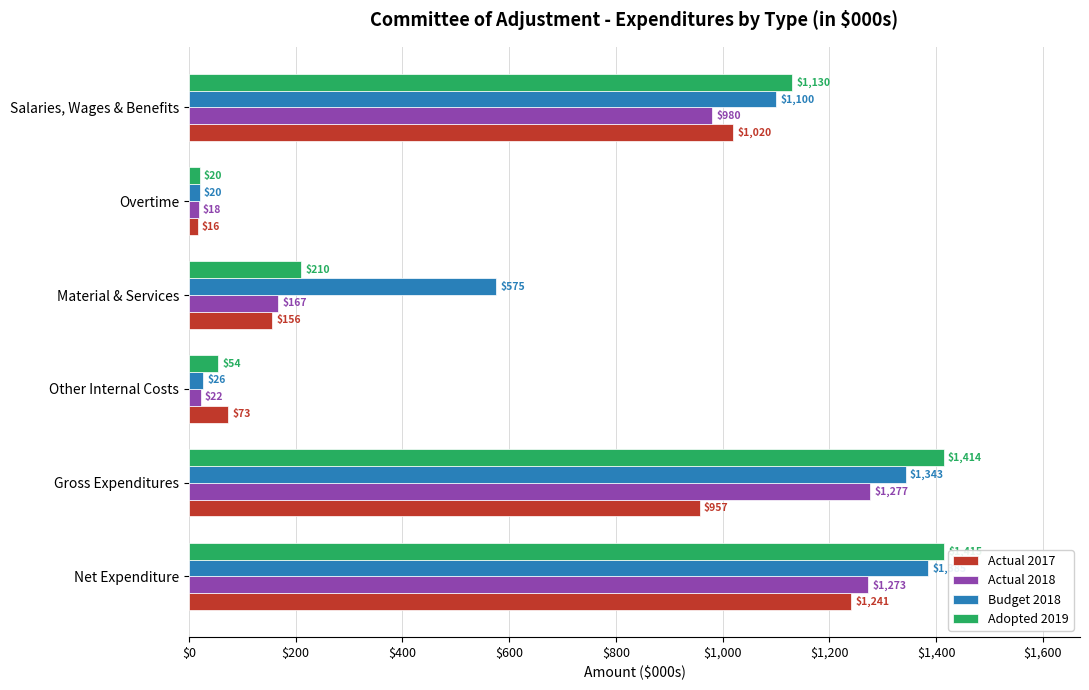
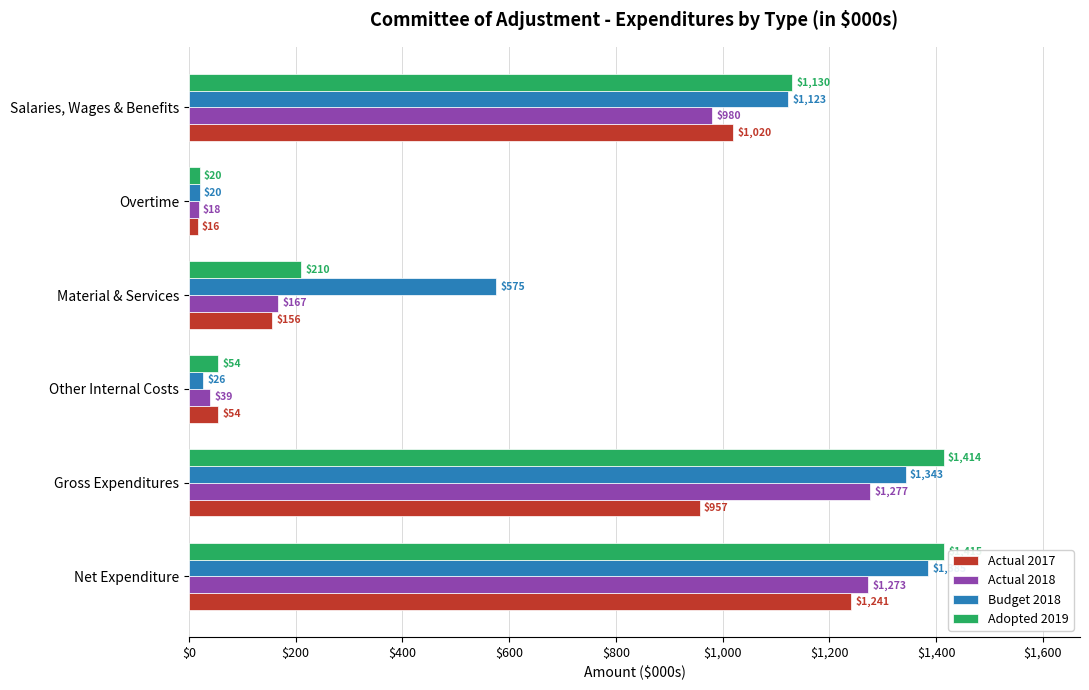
Budget 2018, Salaries, Wages & Benefits: $1,100 -> $1,123
Actual 2018, Other Internal Costs: $22 -> $39
Actual 2017, Other Internal Costs: $73 -> $54
